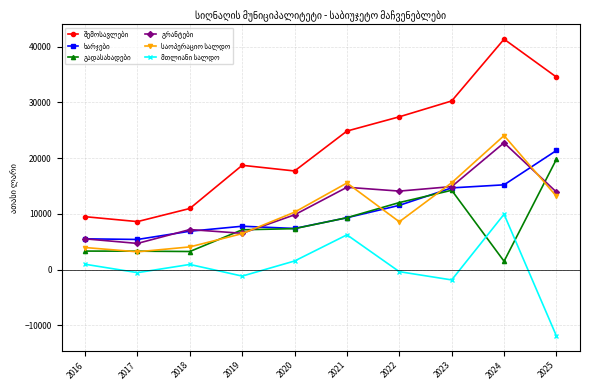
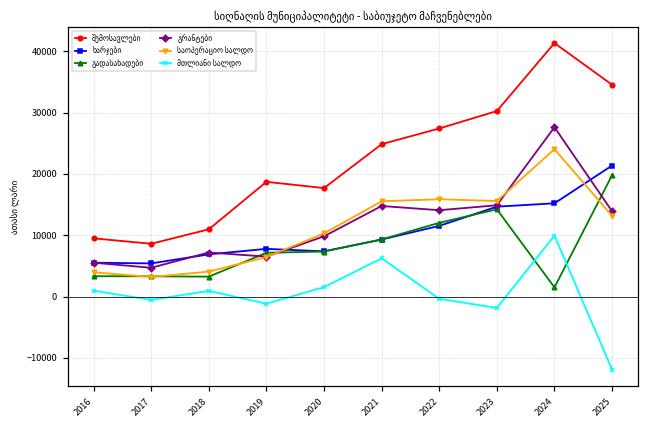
საოპერაციო სალდო, 2022: 9000 -> 16000
გრანტები, 2024: 23000 -> 28000
